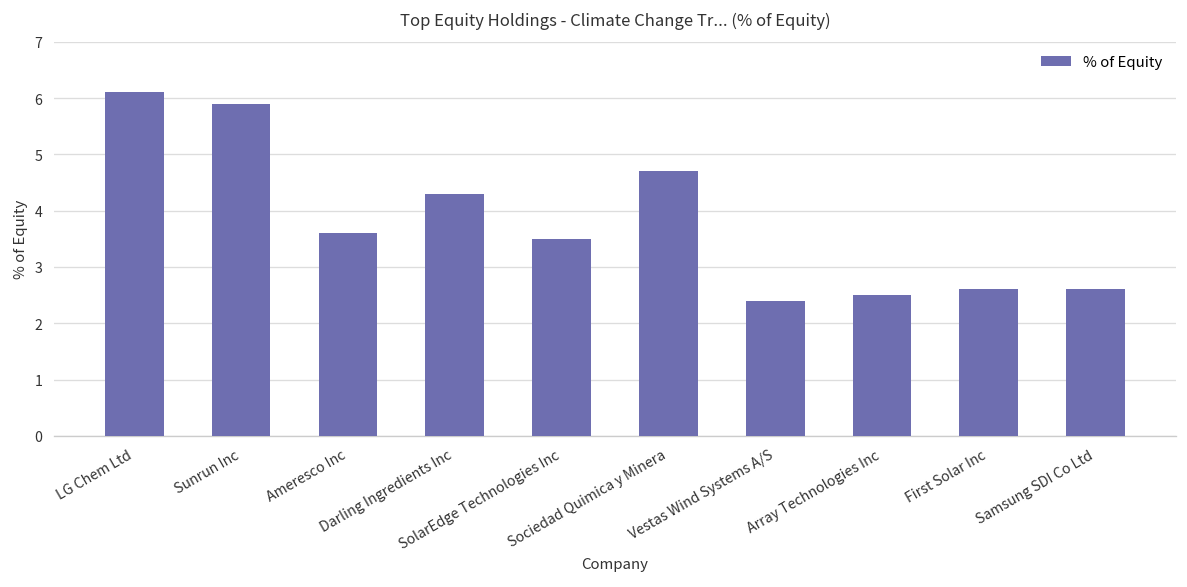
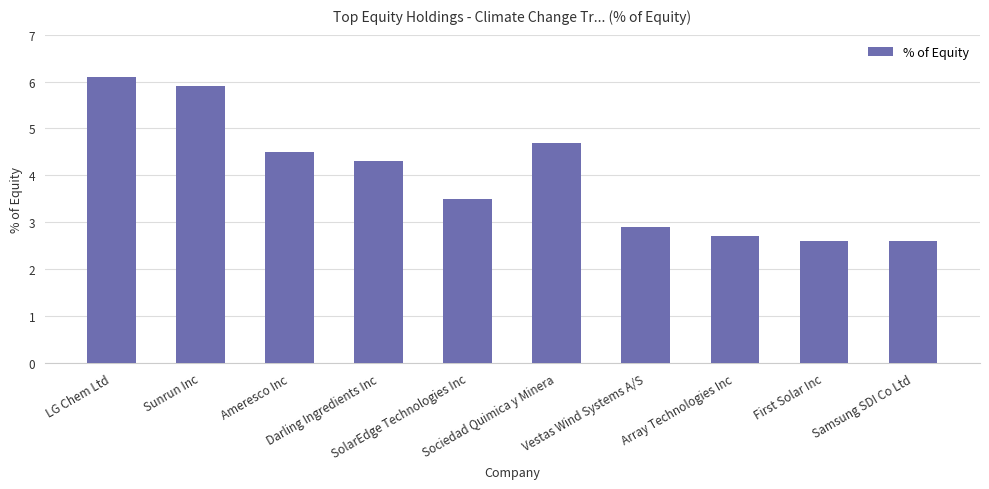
Ameresco Inc: 3.6 -> 4.5
Vestas Wind Systems A/S: 2.4 -> 2.9
Array Technologies Inc: 2.5 -> 2.7
